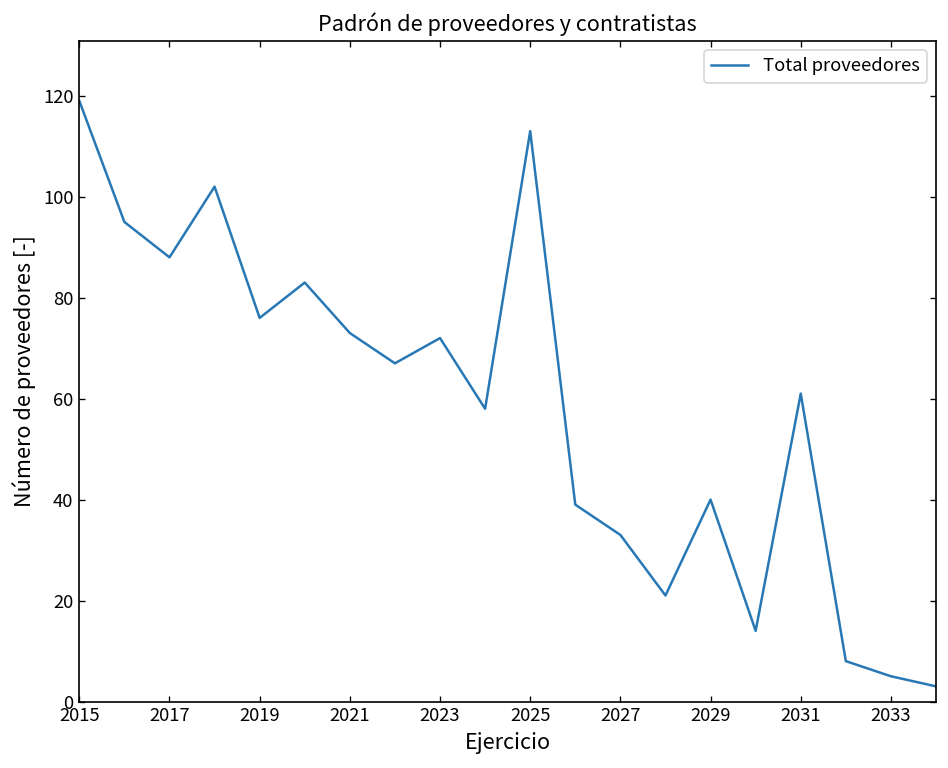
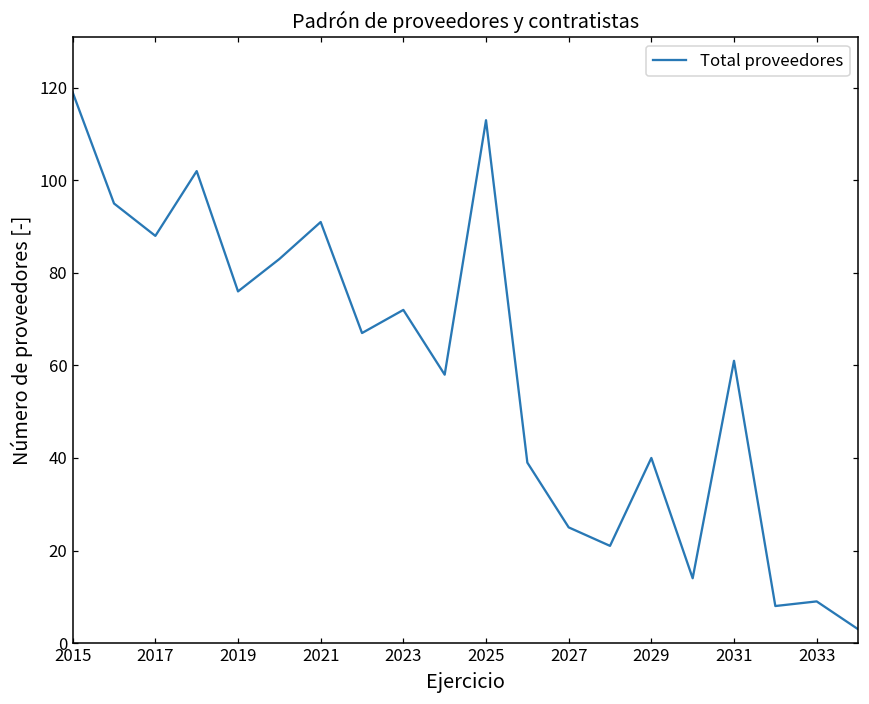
2021: 73 -> 91
2027: 33 -> 25
2033: 5 -> 9
